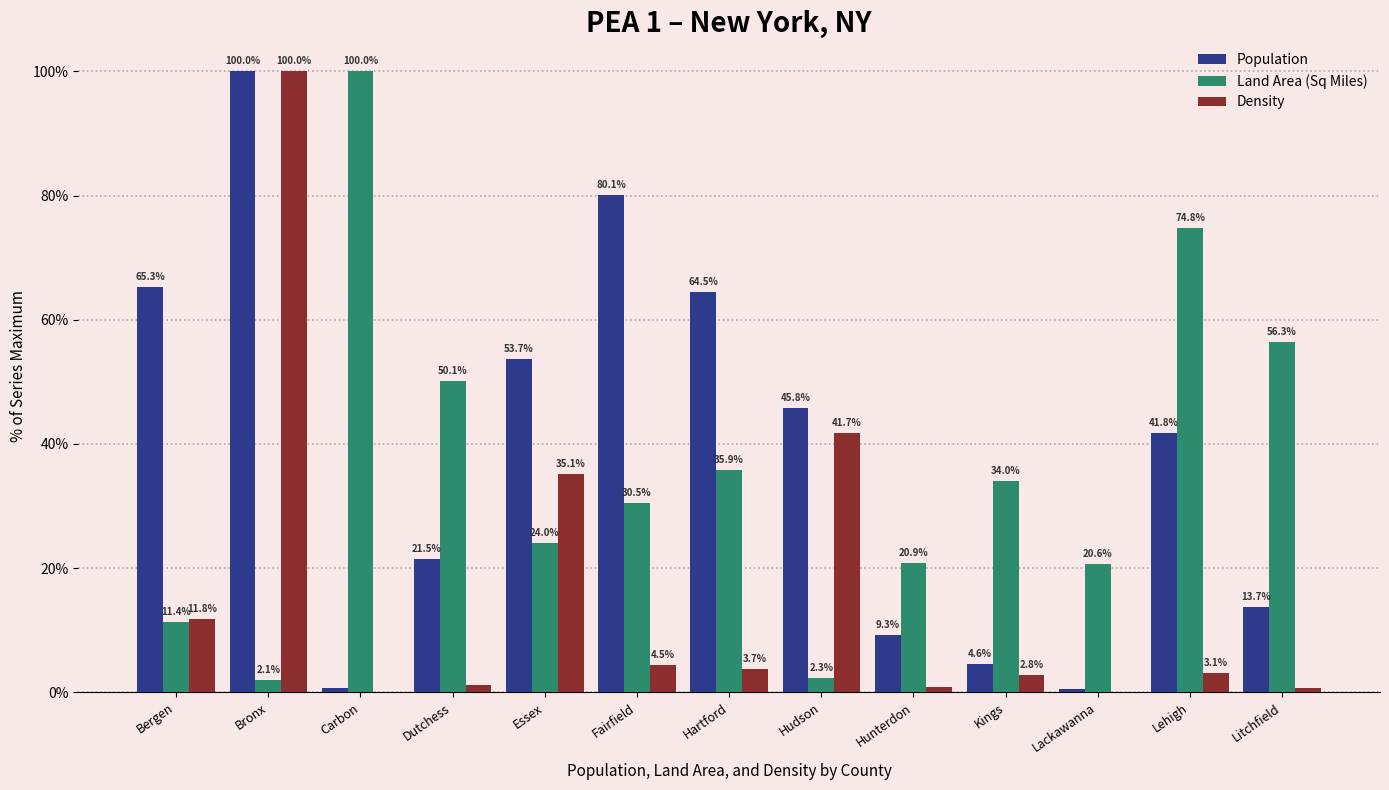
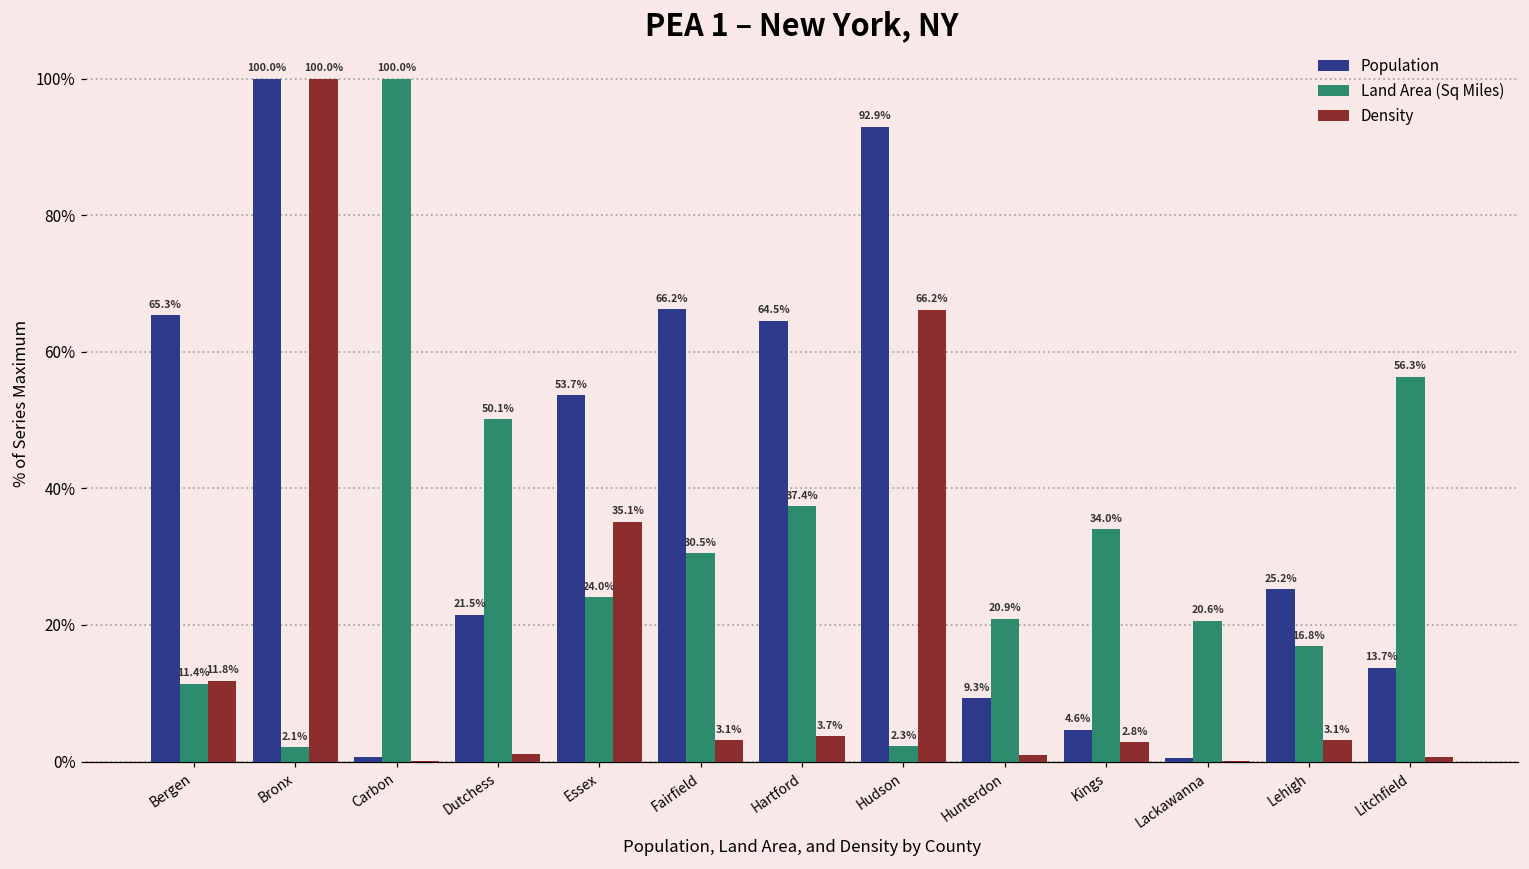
Population, Fairfield: 80.1% -> 66.2%
Density, Fairfield: 4.5% -> 3.1%
Land Area (Sq Miles), Hartford: 35.9% -> 37.4%
Population, Hudson: 45.8% -> 92.9%
Density, Hudson: 41.7% -> 66.2%
Population, Lehigh: 41.8% -> 25.2%
Land Area (Sq Miles), Lehigh: 74.8% -> 16.8%
